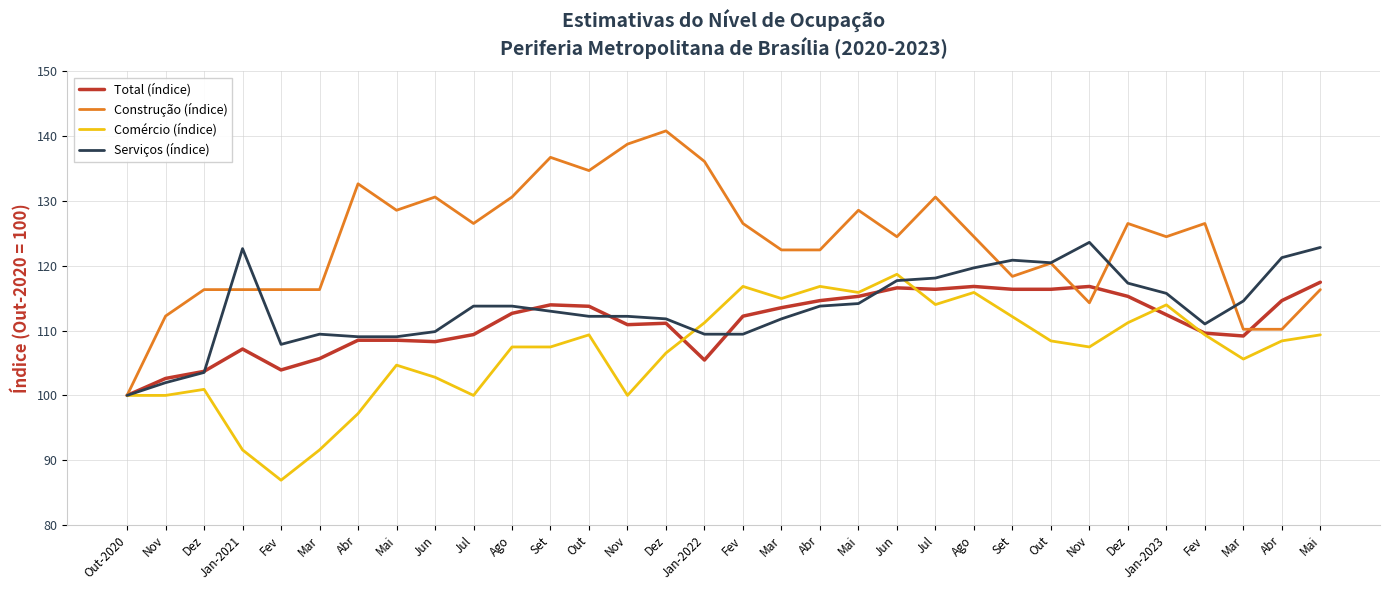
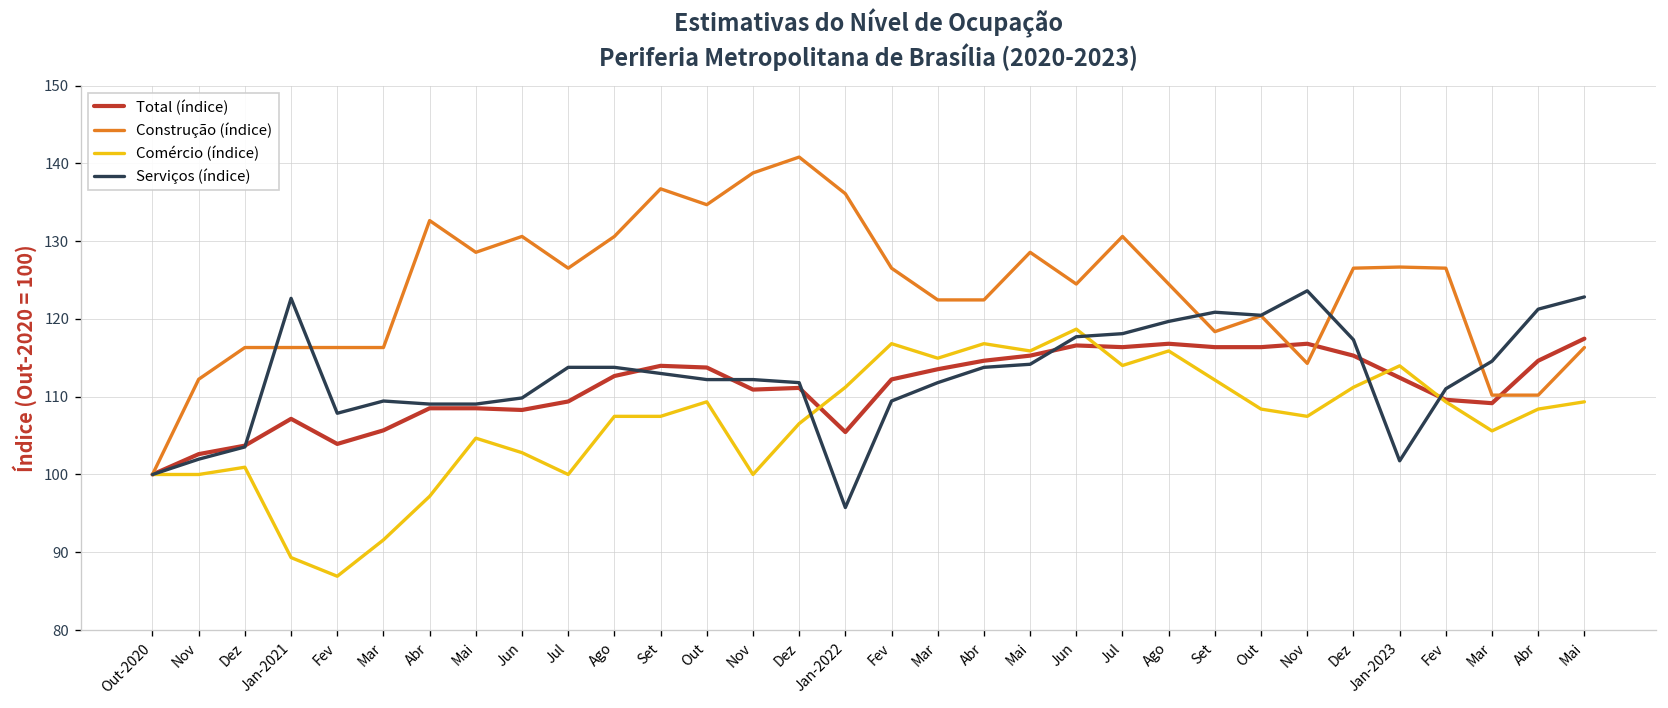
Comércio (índice), Jan-2021: 92 -> 89
Serviços (índice), Jan-2022: 109 -> 96
Construção (índice), Jan-2023: 124 -> 127
Serviços (índice), Jan-2023: 116 -> 102
